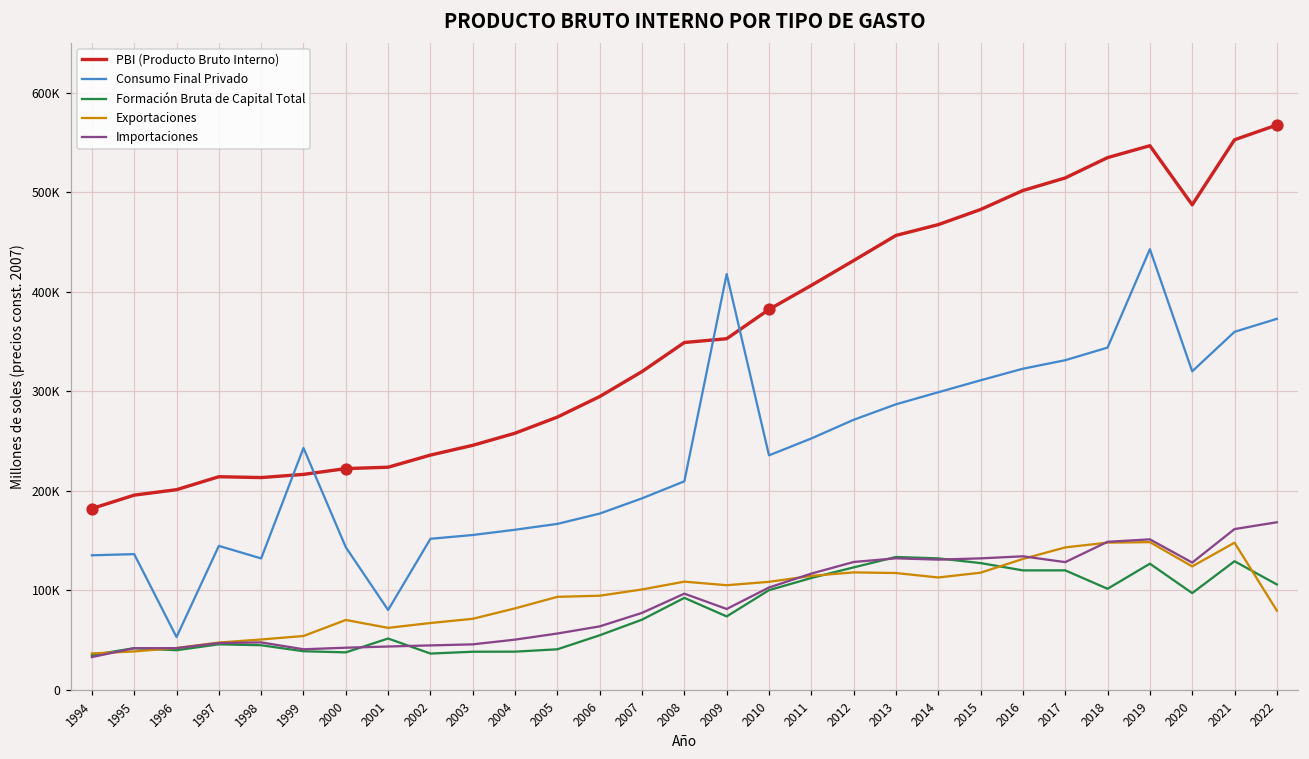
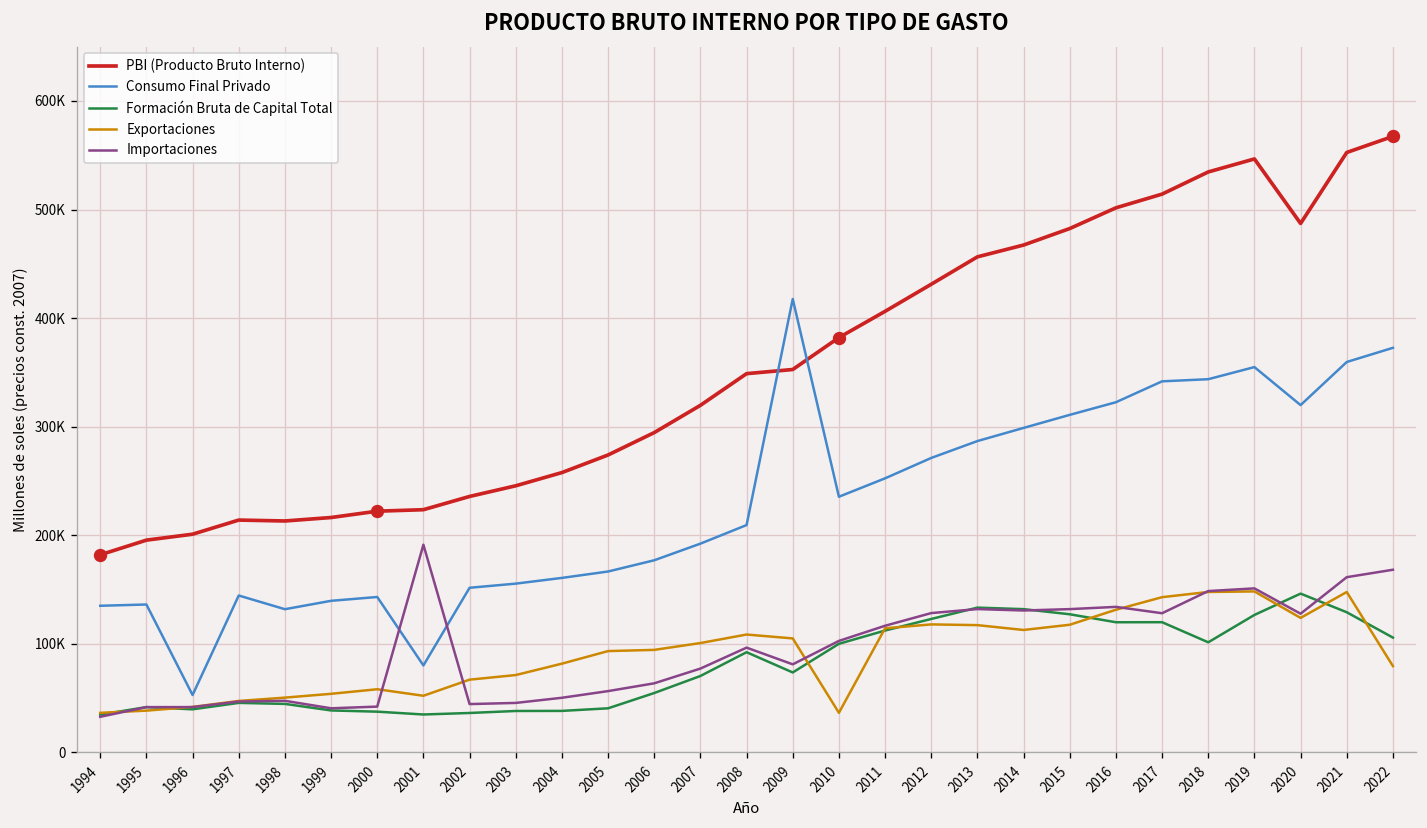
Consumo Final Privado, 1999: 240000 -> 140000
Exportaciones, 2000: 70000 -> 60000
Formación Bruta de Capital Total, 2001: 50000 -> 30000
Exportaciones, 2001: 60000 -> 50000
Importaciones, 2001: 40000 -> 190000
Exportaciones, 2010: 110000 -> 40000
Consumo Final Privado, 2017: 330000 -> 340000
Consumo Final Privado, 2019: 440000 -> 350000
Formación Bruta de Capital Total, 2020: 100000 -> 150000
